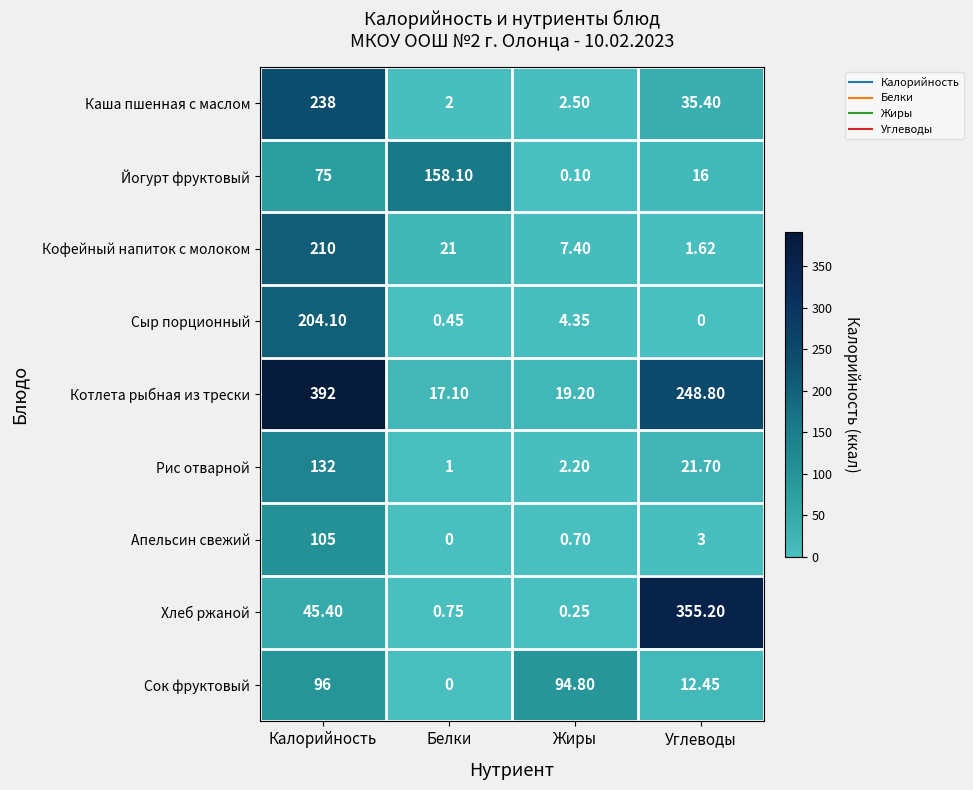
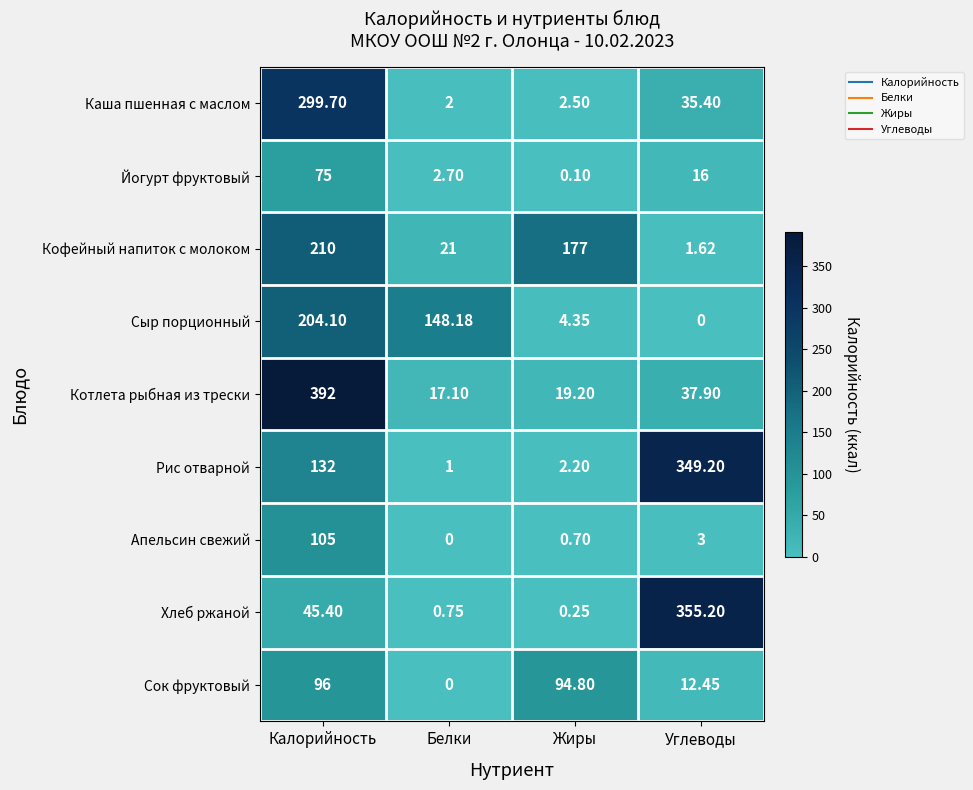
Каша пшенная с маслом, Калорийность: 238 -> 299.70
Йогурт фруктовый, Белки: 158.10 -> 2.70
Кофейный напиток с молоком, Жиры: 7.40 -> 177
Сыр порционный, Белки: 0.45 -> 148.18
Котлета рыбная из трески, Углеводы: 248.80 -> 37.90
Рис отварной, Углеводы: 21.70 -> 349.20
